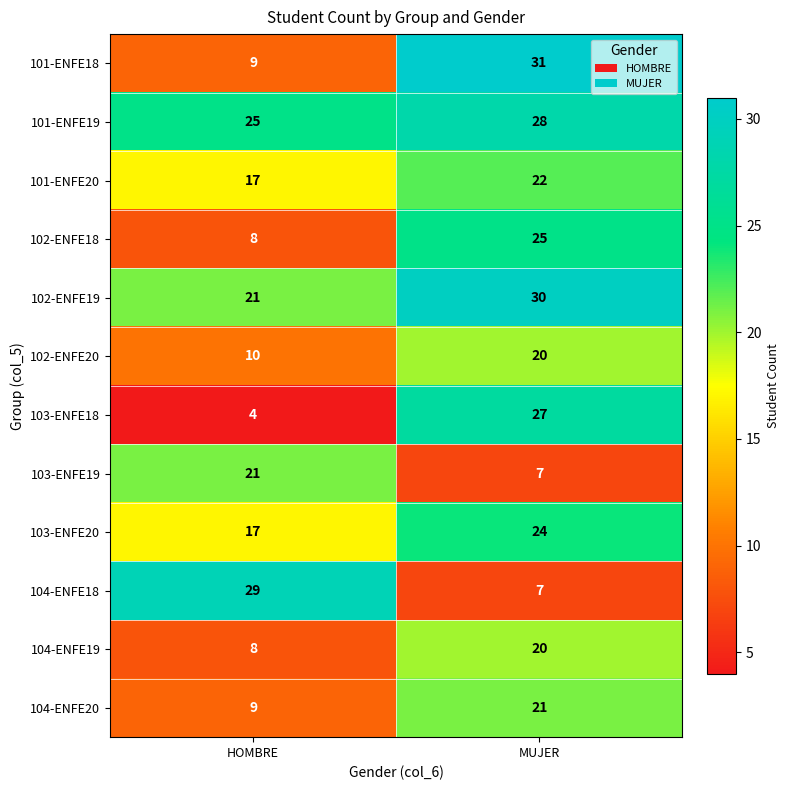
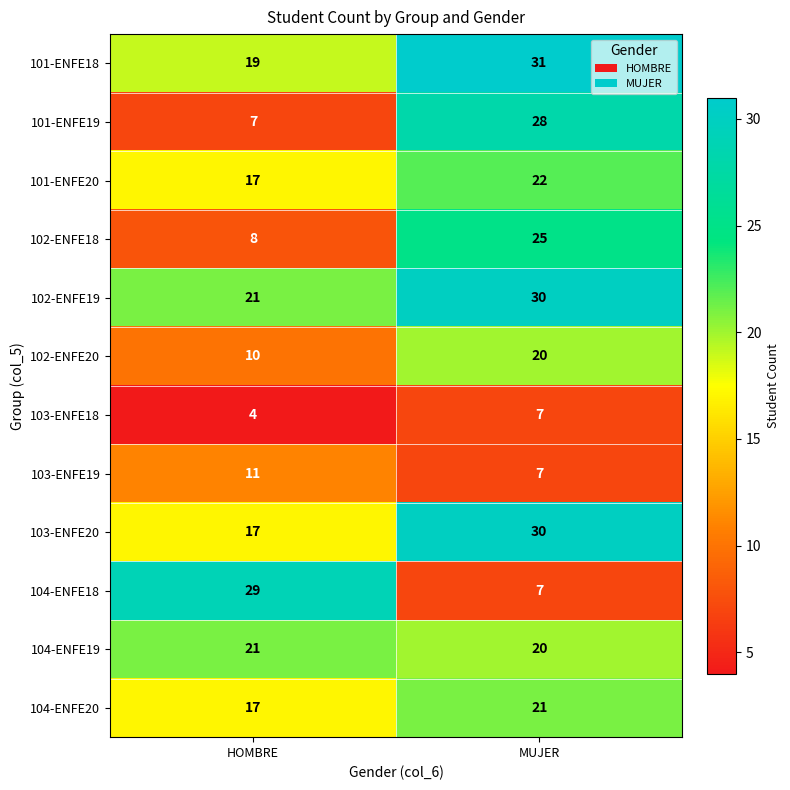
101-ENFE18, HOMBRE: 9 -> 19
101-ENFE19, HOMBRE: 25 -> 7
103-ENFE18, MUJER: 27 -> 7
103-ENFE19, HOMBRE: 21 -> 11
103-ENFE20, MUJER: 24 -> 30
104-ENFE19, HOMBRE: 8 -> 21
104-ENFE20, HOMBRE: 9 -> 17
